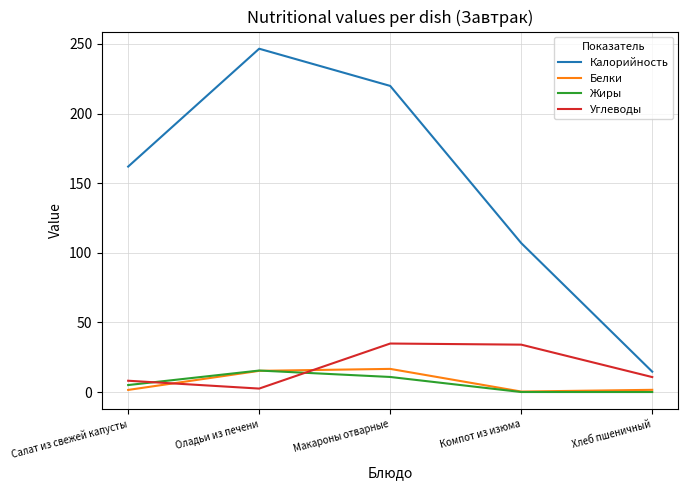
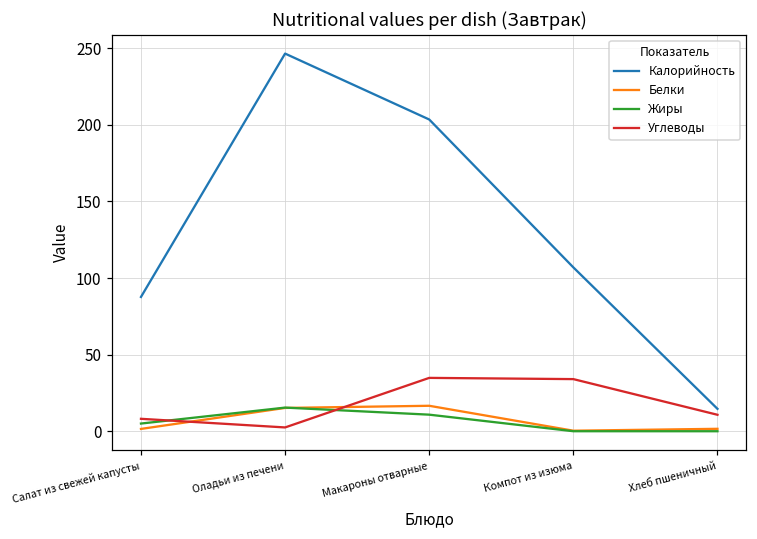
Калорийность, Салат из свежей капусты: 162 -> 88
Калорийность, Макароны отварные: 220 -> 204
